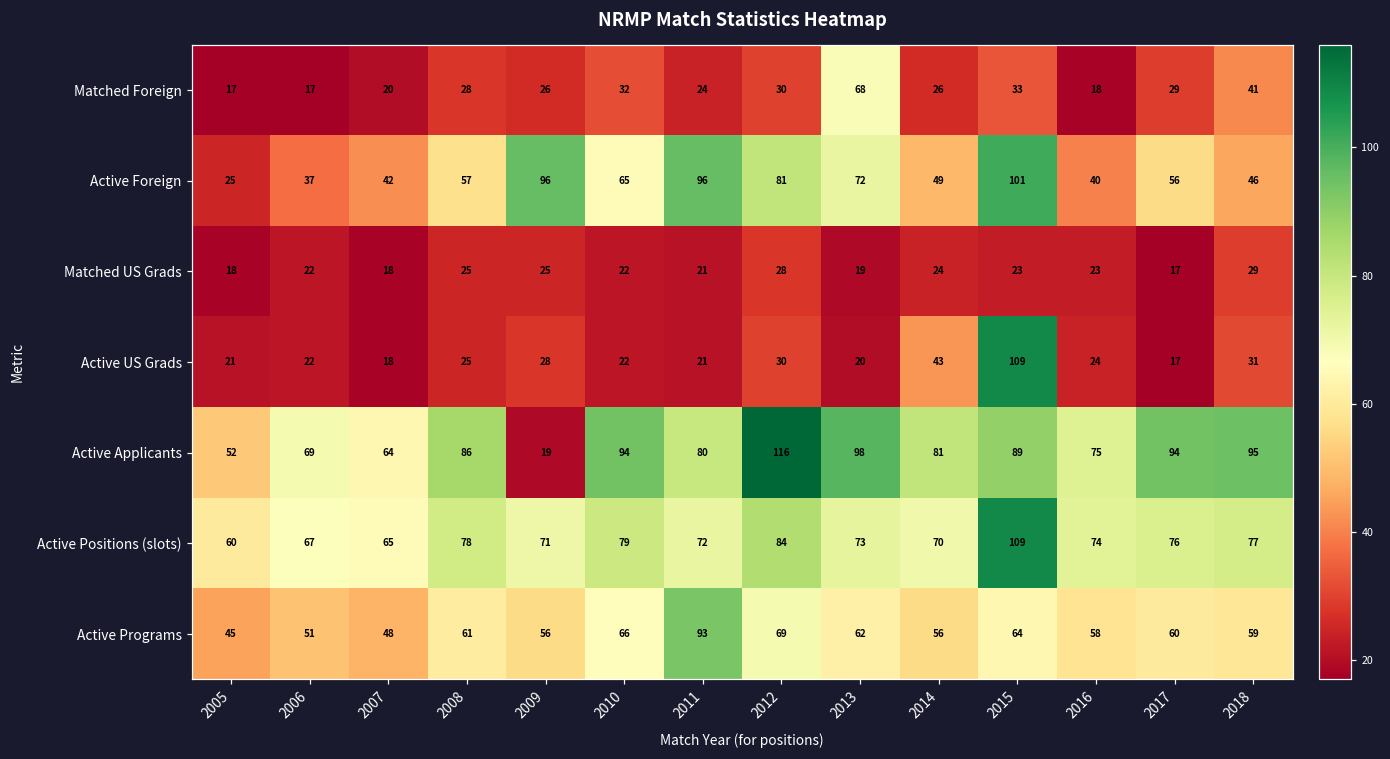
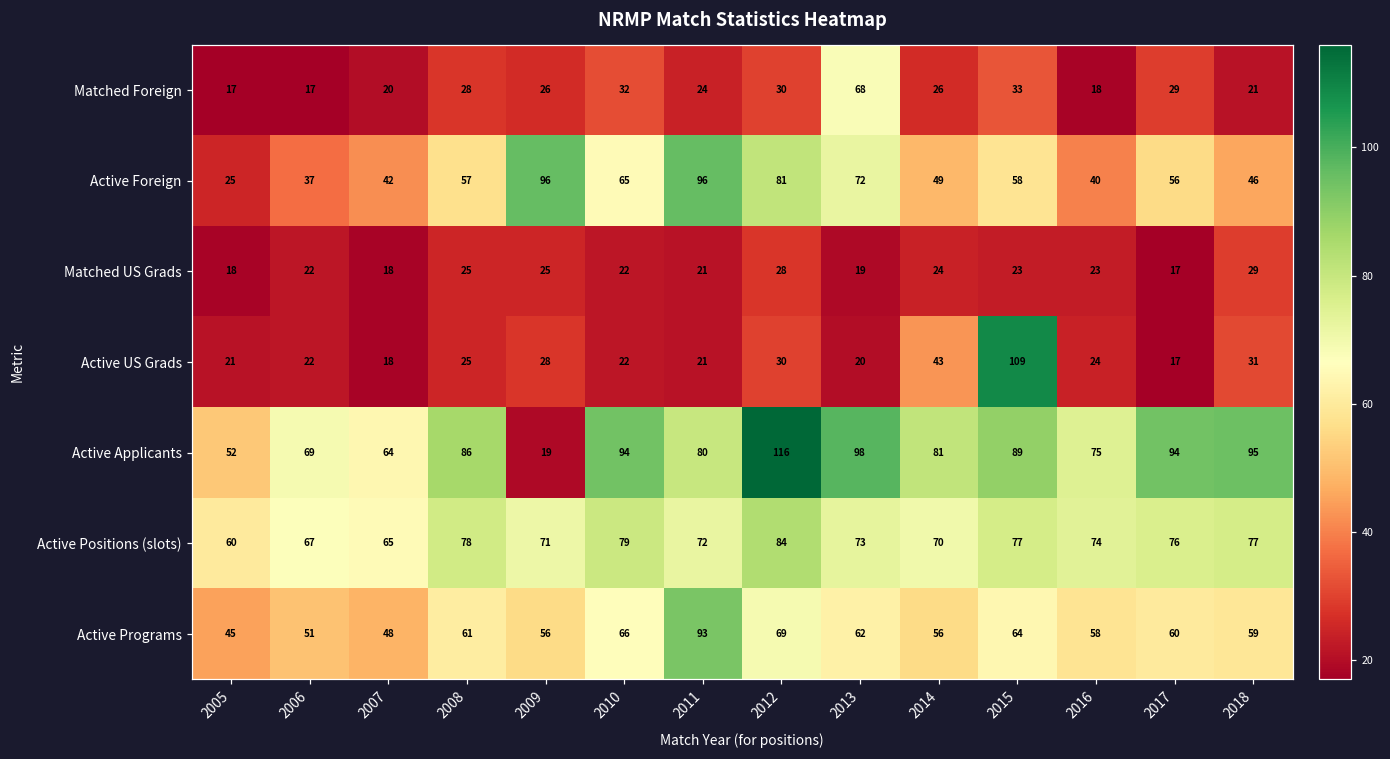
Matched Foreign, 2018: 41 -> 21
Active Foreign, 2015: 101 -> 58
Active Positions (slots), 2015: 109 -> 77
